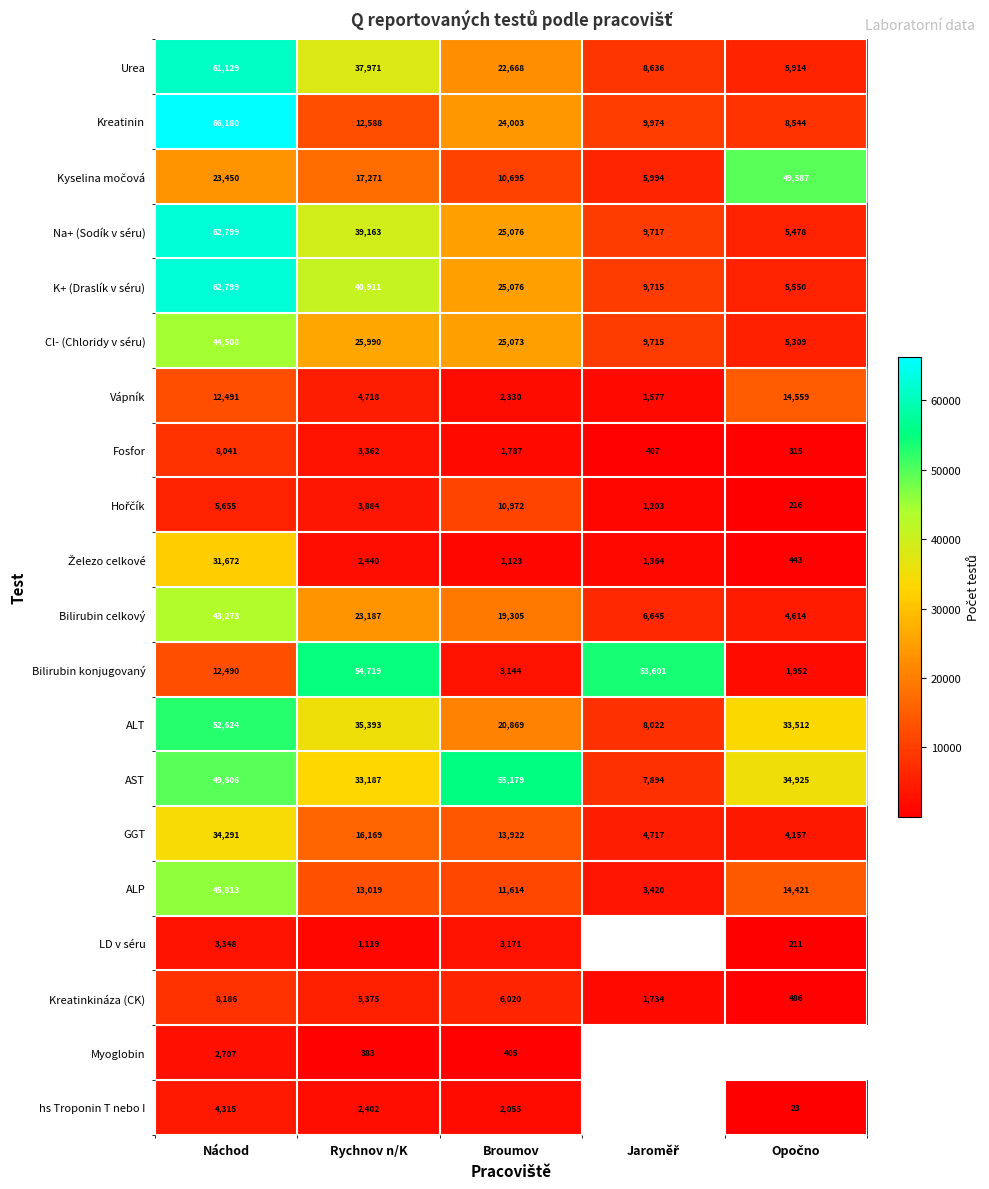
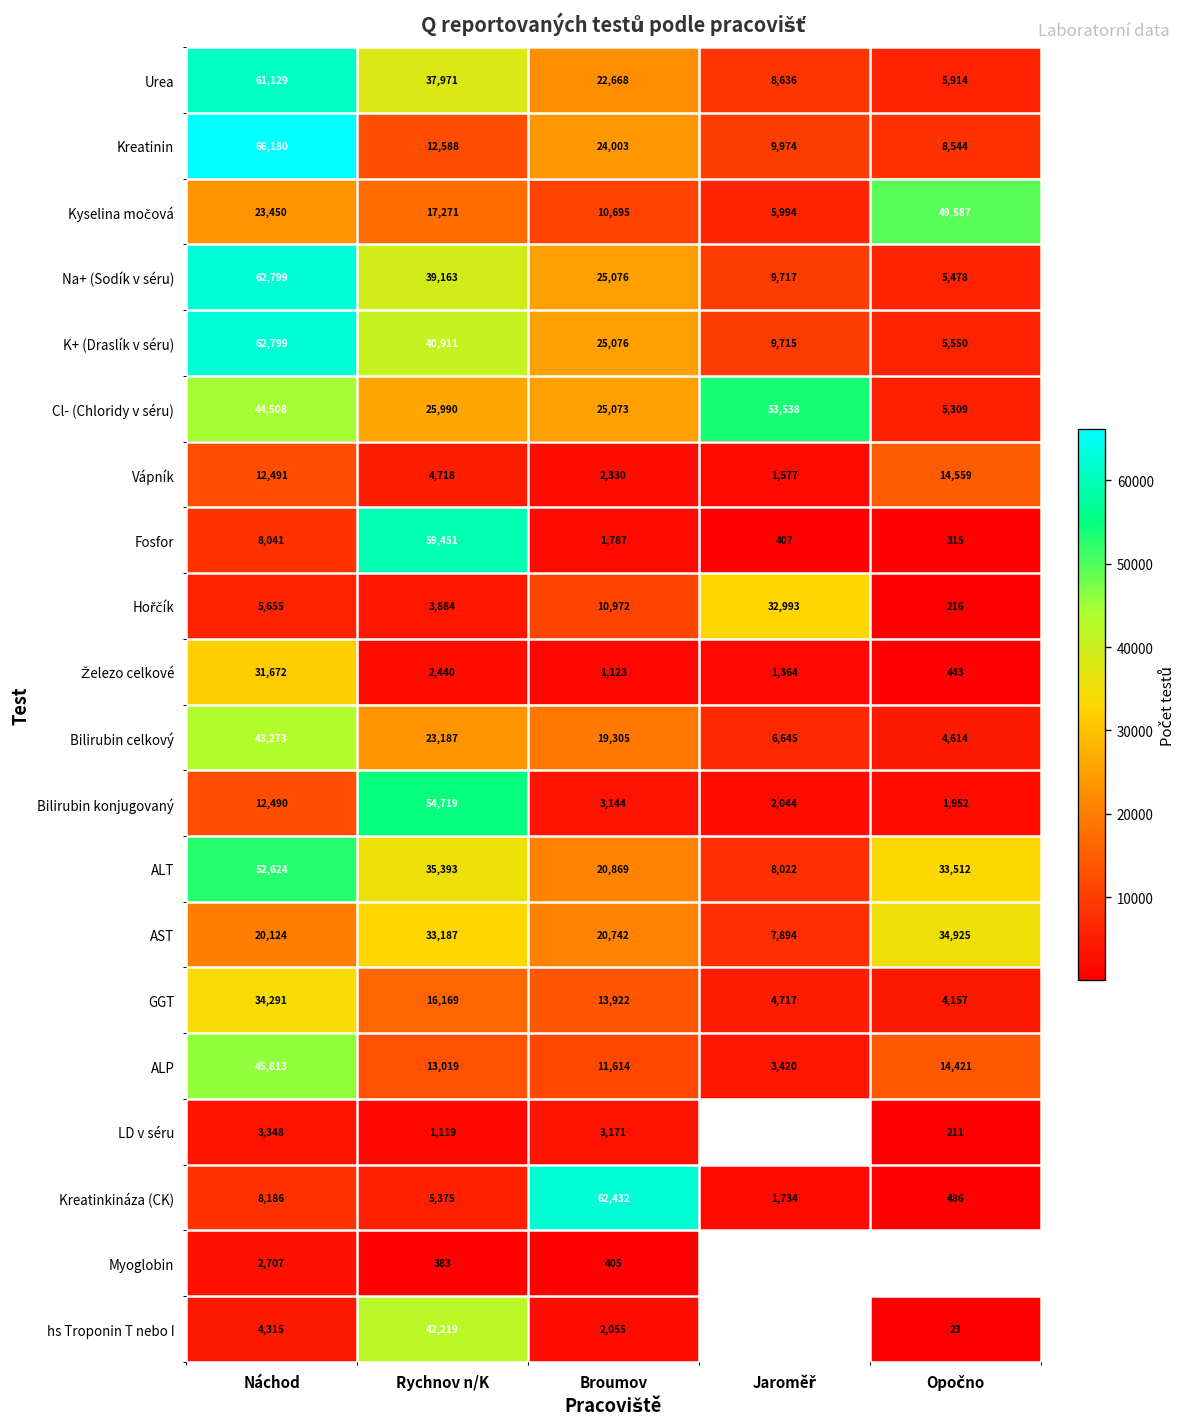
Cl- (Chloridy v séru), Jaroměř: 9,715 -> 53,538
Fosfor, Rychnov n/K: 3,362 -> 59,451
Hořčík, Jaroměř: 1,203 -> 32,993
Bilirubin konjugovaný, Jaroměř: 53,601 -> 2,044
AST, Náchod: 49,606 -> 20,124
AST, Broumov: 55,179 -> 20,742
Kreatinkináza (CK), Broumov: 6,020 -> 62,432
hs Troponin T nebo I, Rychnov n/K: 2,402 -> 42,219
